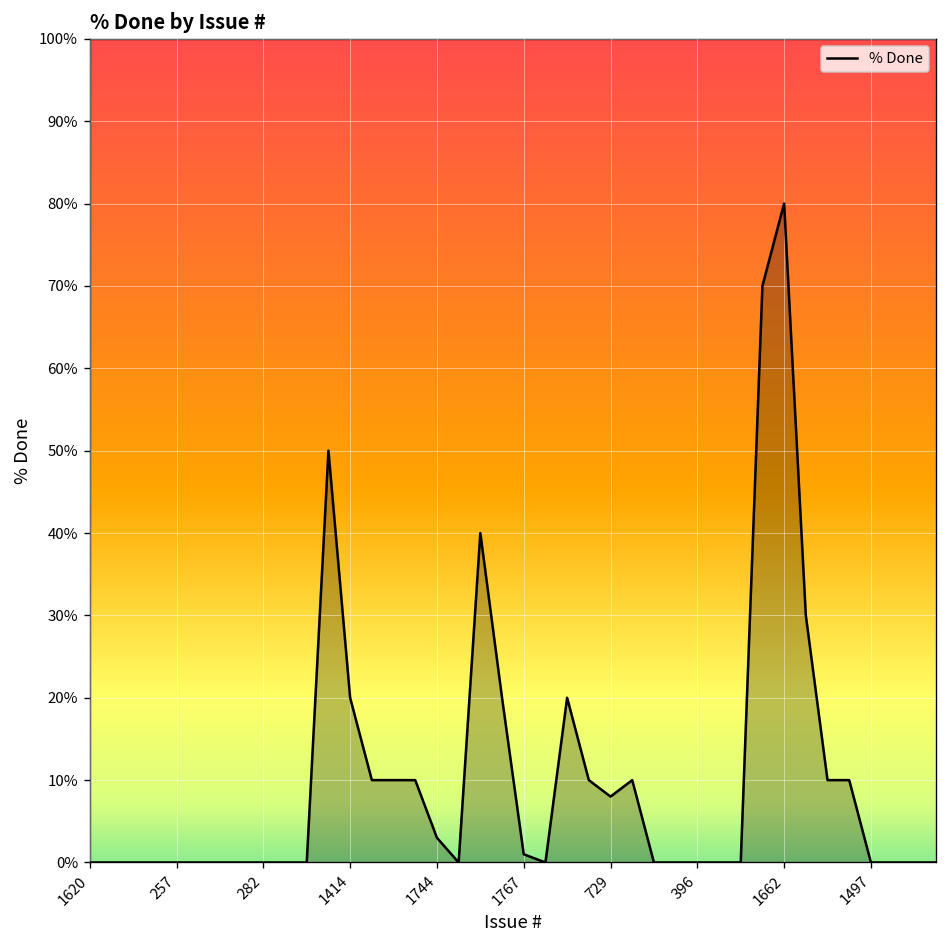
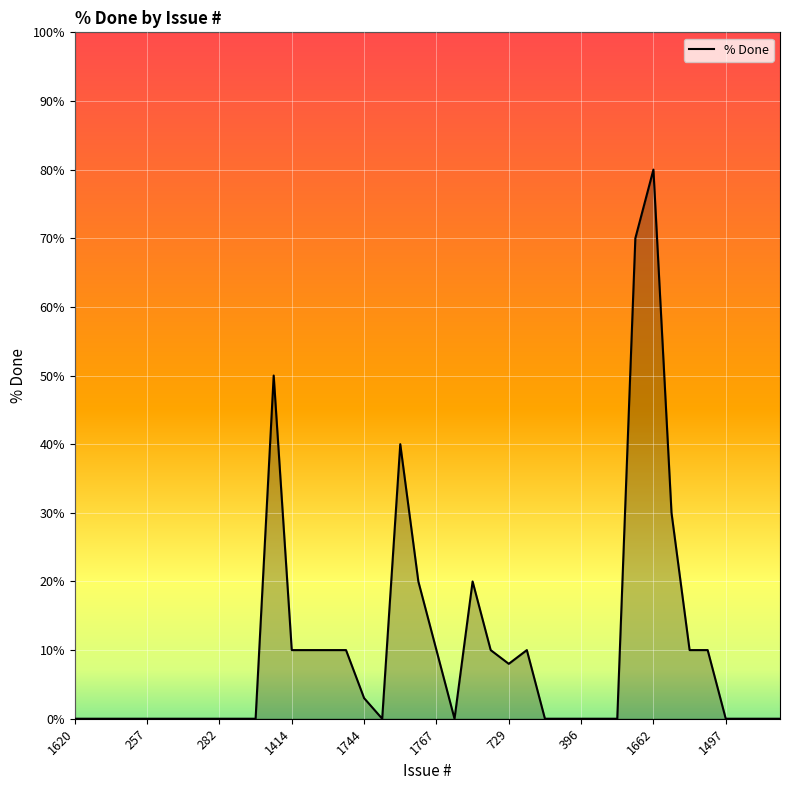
1414: 20% -> 10%
1767: 1% -> 10%
